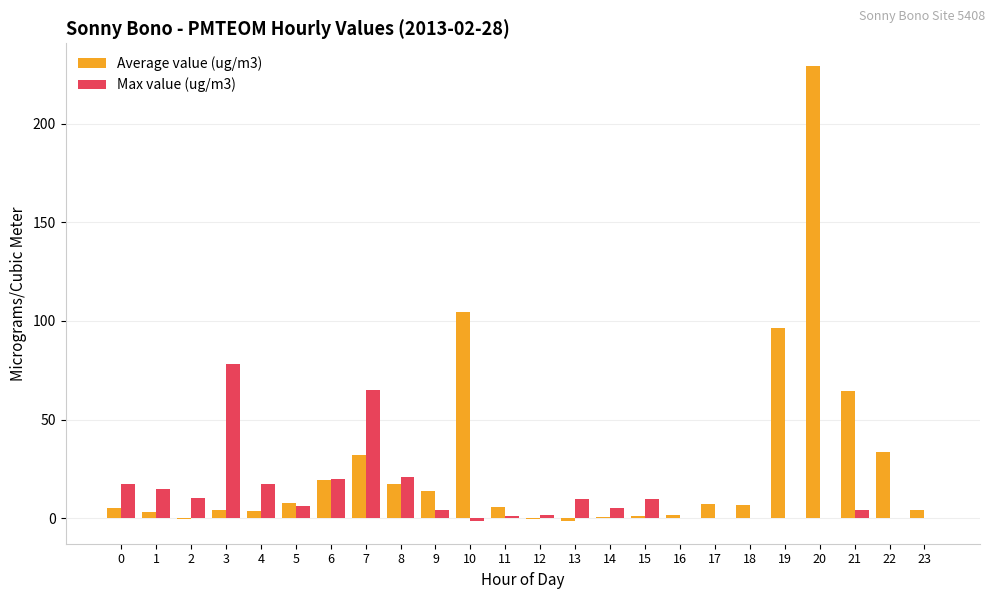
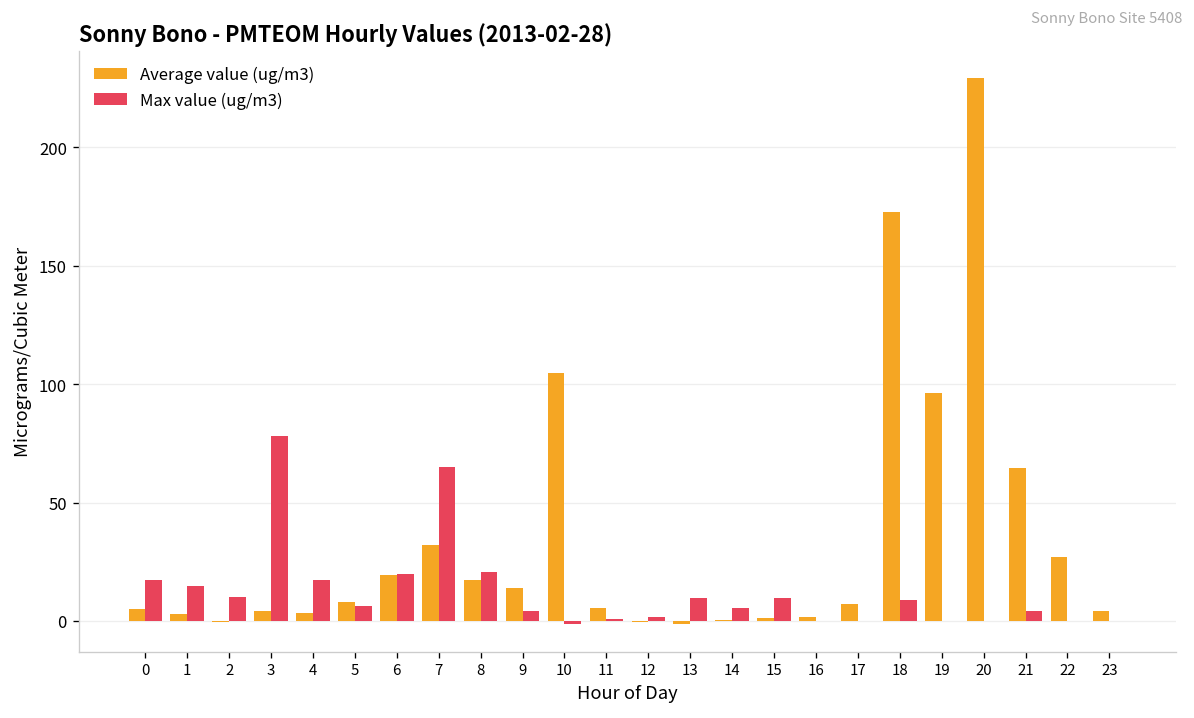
Average value (ug/m3), 18: 7 -> 173
Max value (ug/m3), 18: 0 -> 9
Average value (ug/m3), 22: 33 -> 27
